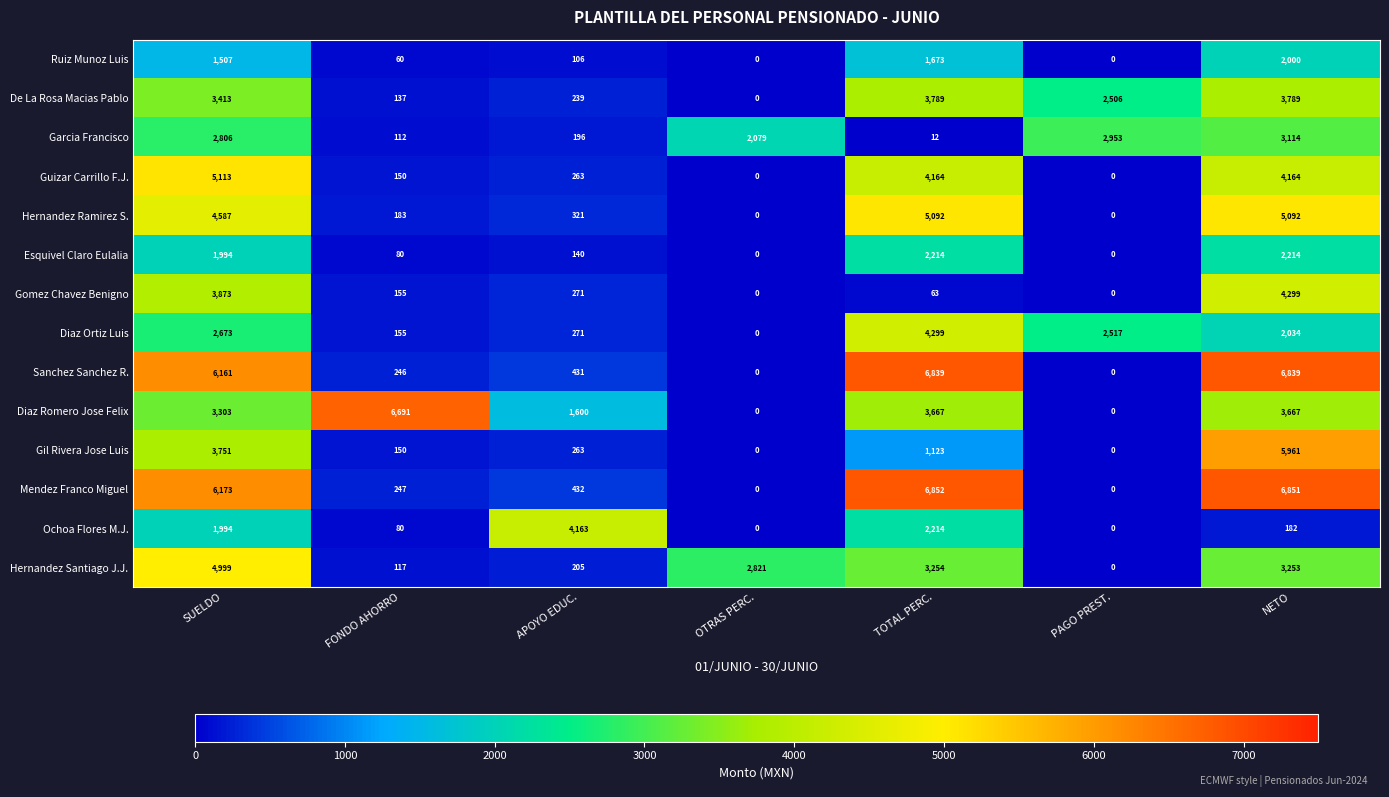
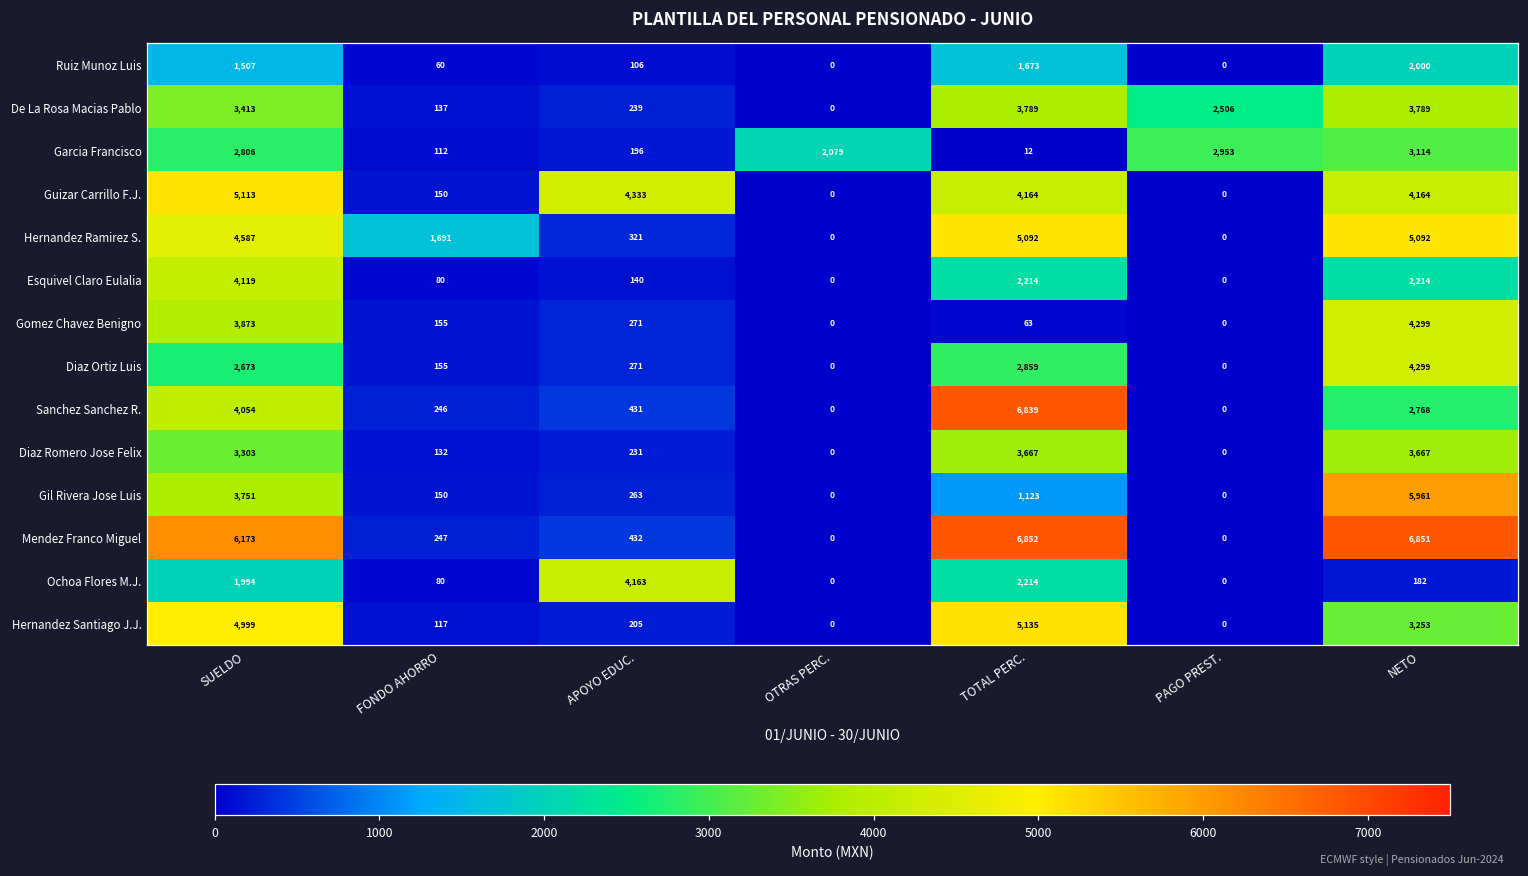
Guizar Carrillo F.J., APOYO EDUC.: 263 -> 4,333
Hernandez Ramirez S., FONDO AHORRO: 183 -> 1,691
Esquivel Claro Eulalia, SUELDO: 1,994 -> 4,119
Diaz Ortiz Luis, TOTAL PERC.: 4,299 -> 2,859
Diaz Ortiz Luis, PAGO PREST.: 2,517 -> 0
Diaz Ortiz Luis, NETO: 2,034 -> 4,299
Sanchez Sanchez R., SUELDO: 6,161 -> 4,054
Sanchez Sanchez R., NETO: 6,839 -> 2,768
Diaz Romero Jose Felix, FONDO AHORRO: 6,691 -> 132
Diaz Romero Jose Felix, APOYO EDUC.: 1,600 -> 231
Hernandez Santiago J.J., OTRAS PERC.: 2,821 -> 0
Hernandez Santiago J.J., TOTAL PERC.: 3,254 -> 5,135
